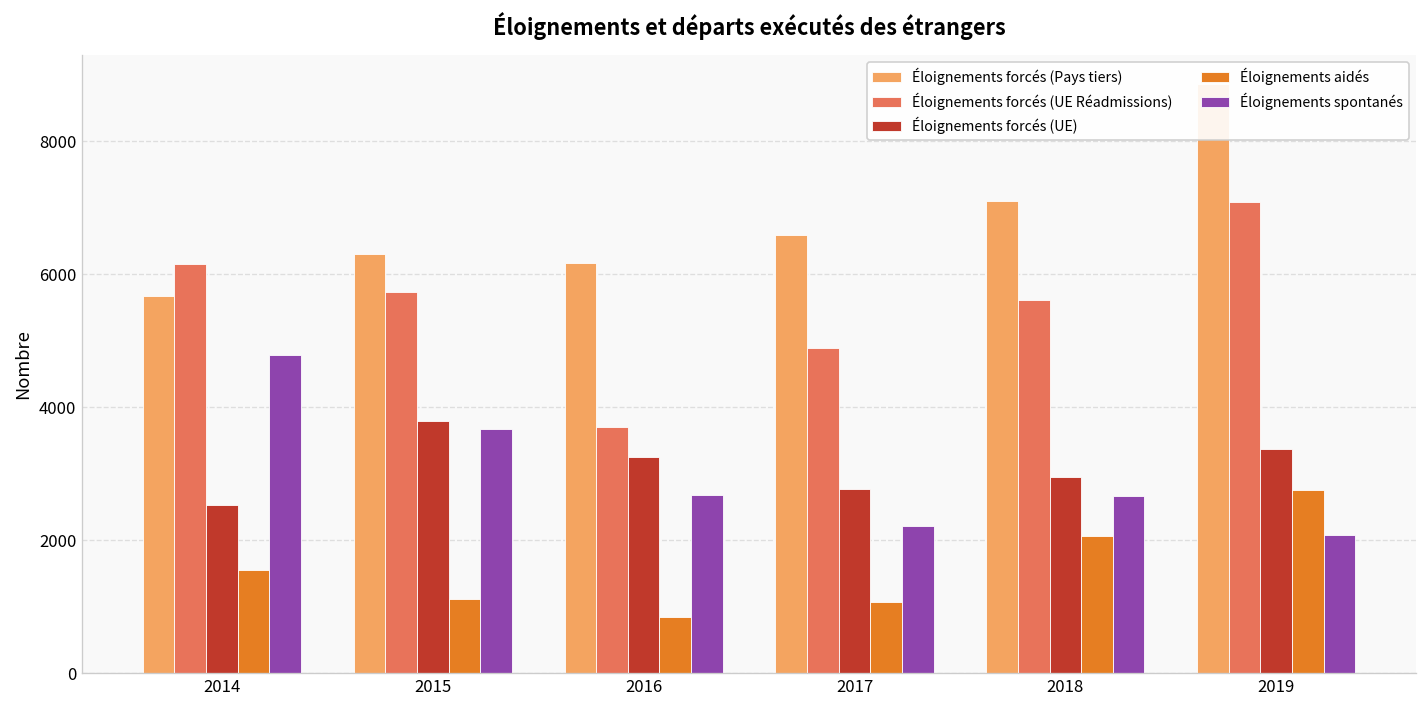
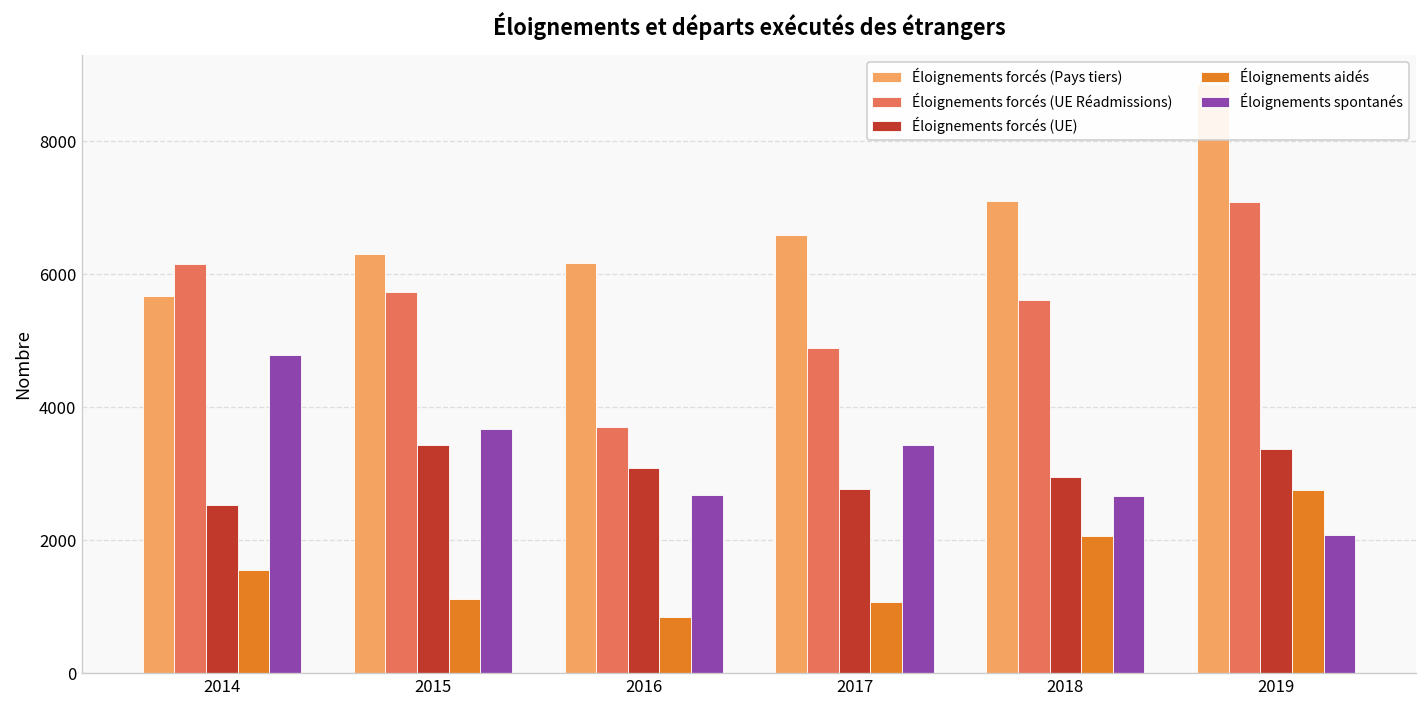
Éloignements forcés (UE), 2015: 3800 -> 3400
Éloignements forcés (UE), 2016: 3300 -> 3100
Éloignements spontanés, 2017: 2200 -> 3400
